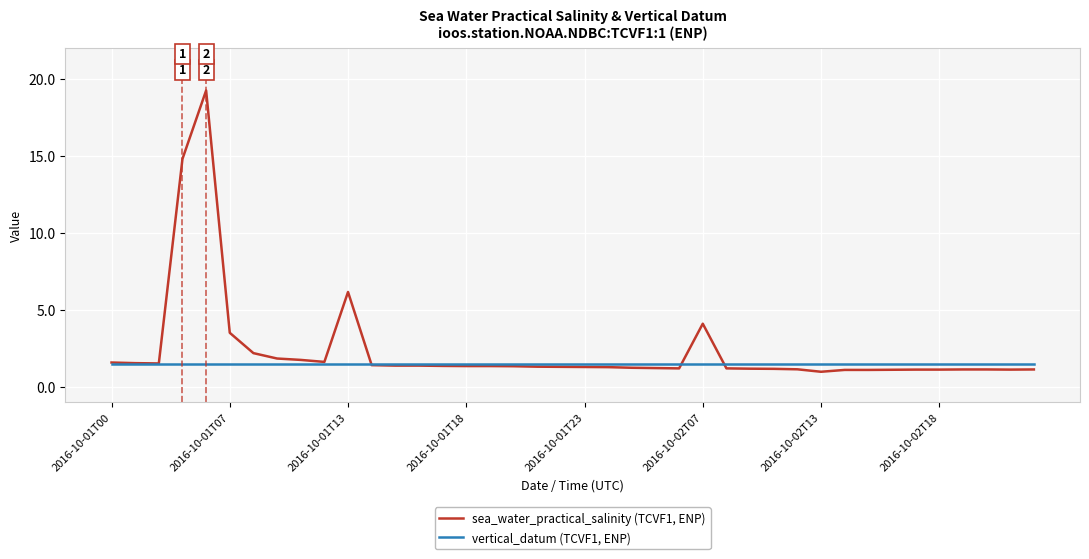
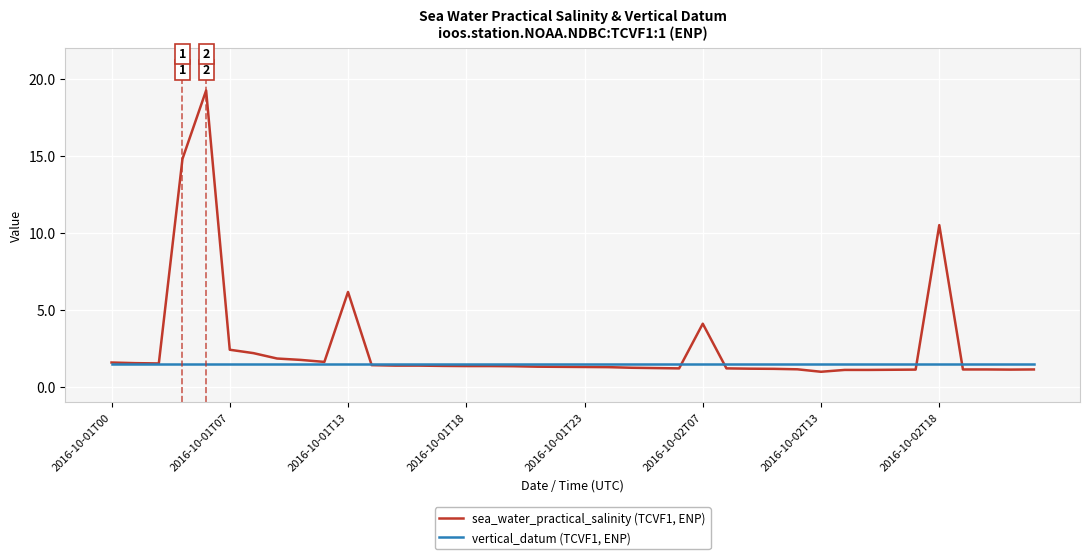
sea_water_practical_salinity (TCVF1, ENP), 2016-10-01T07: 3.5 -> 2.4
sea_water_practical_salinity (TCVF1, ENP), 2016-10-02T18: 1.1 -> 10.5
